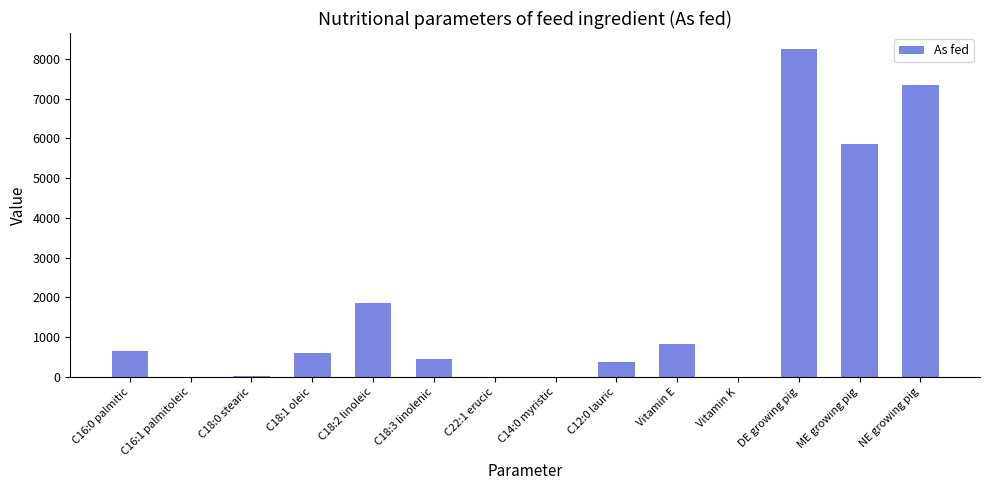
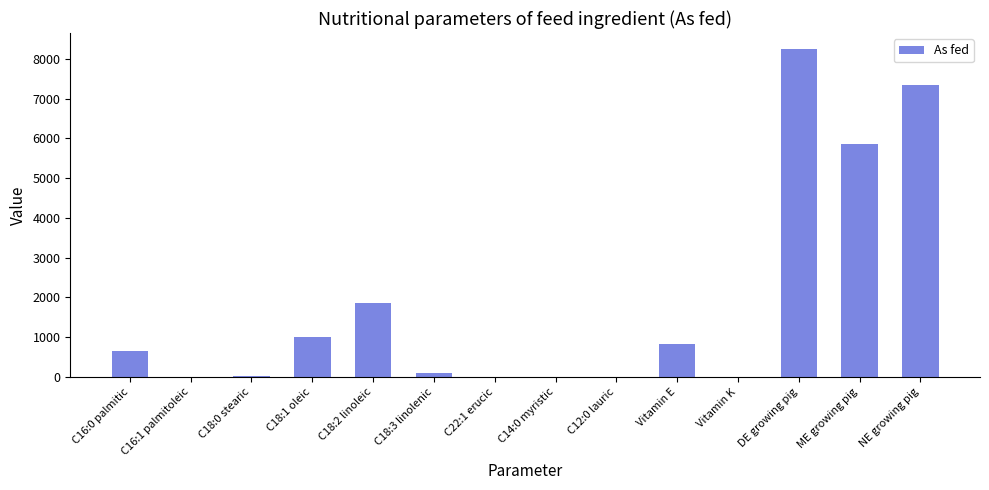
C18:1 oleic: 600 -> 1000
C18:3 linolenic: 400 -> 100
C12:0 lauric: 400 -> 0
